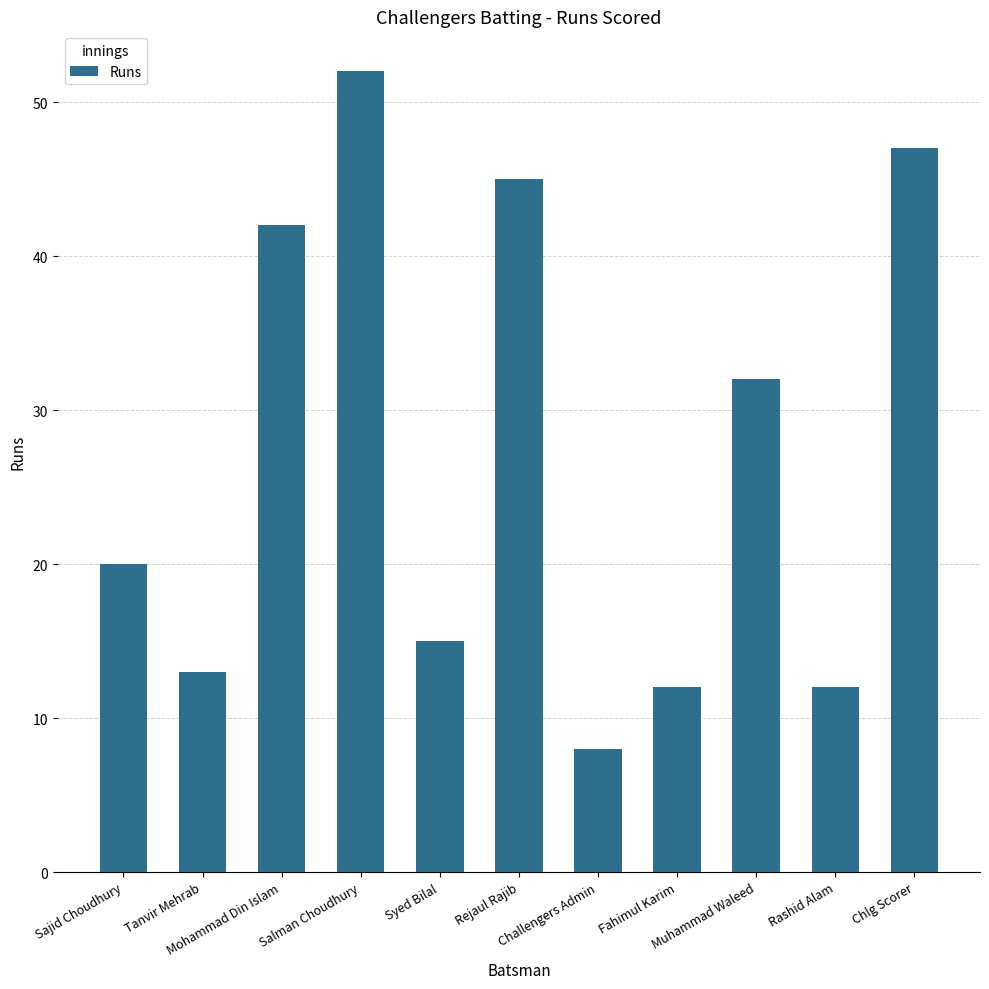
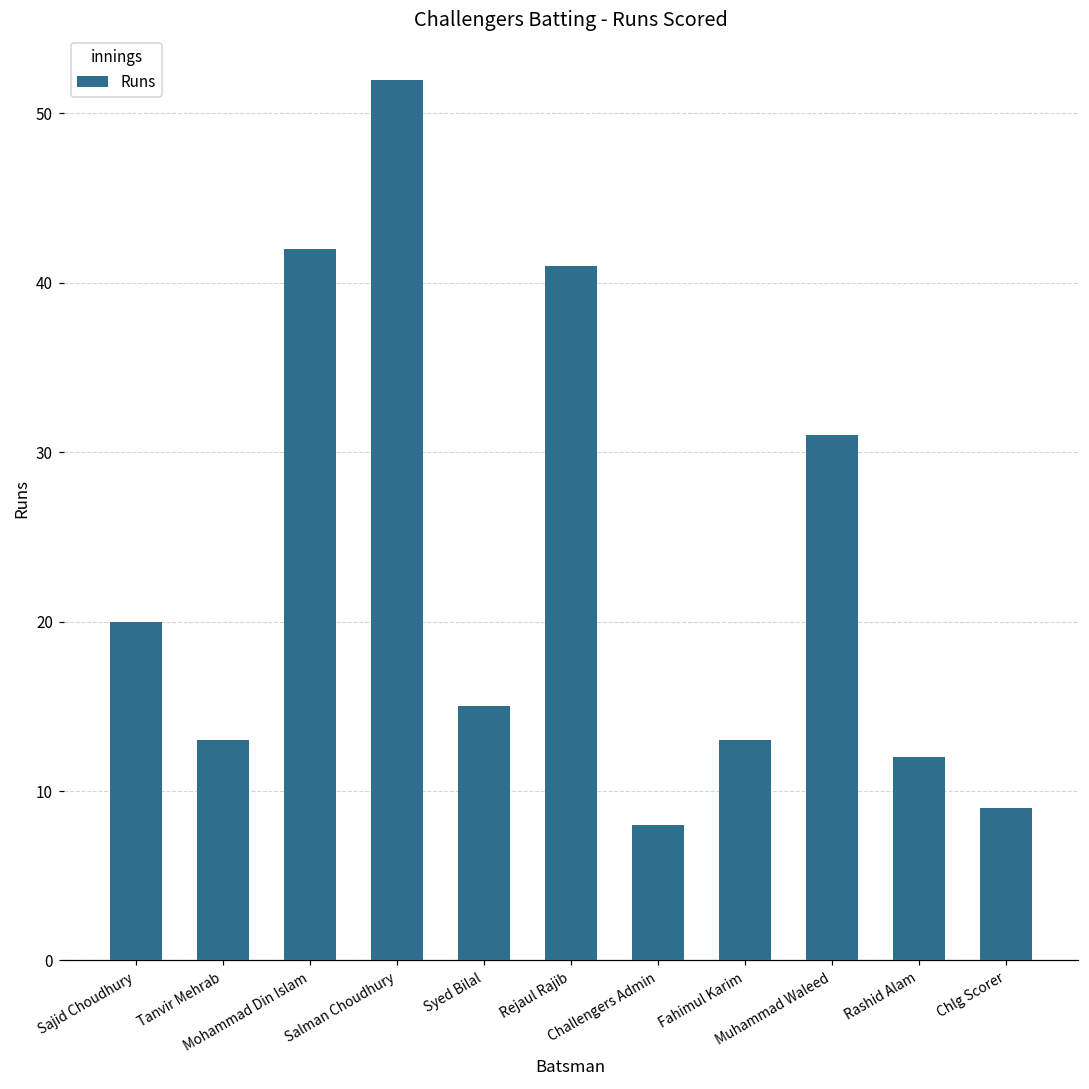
Rejaul Rajib: 45 -> 41
Fahimul Karim: 12 -> 13
Muhammad Waleed: 32 -> 31
Chlg Scorer: 47 -> 9
